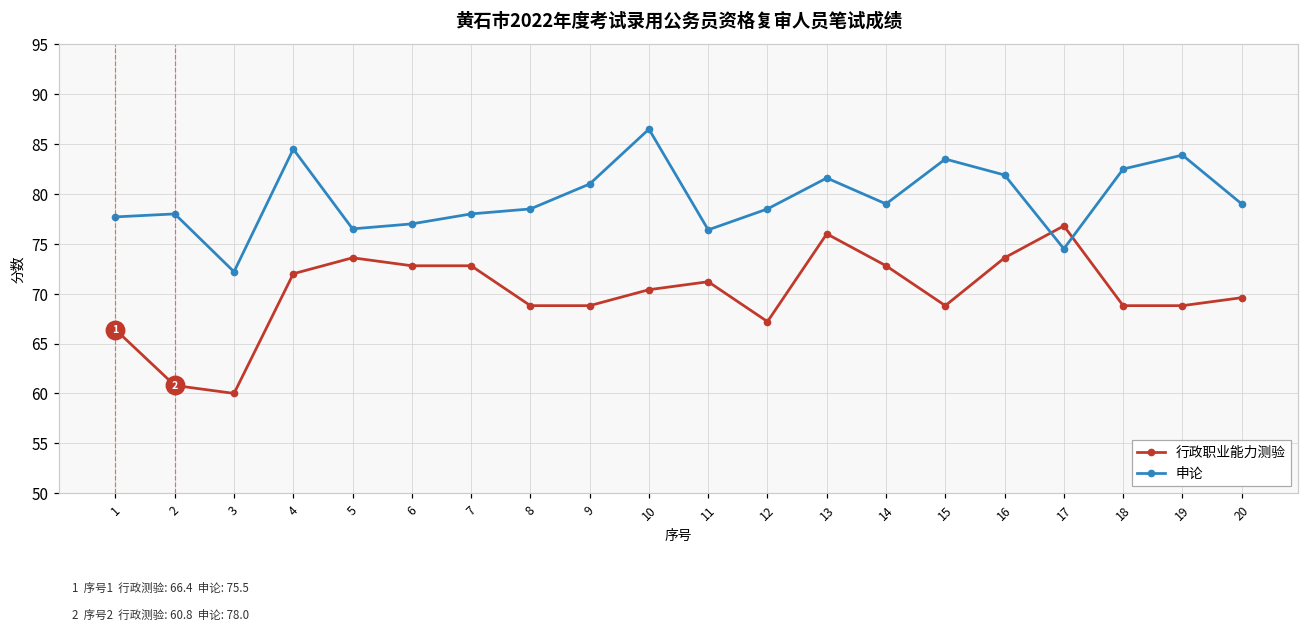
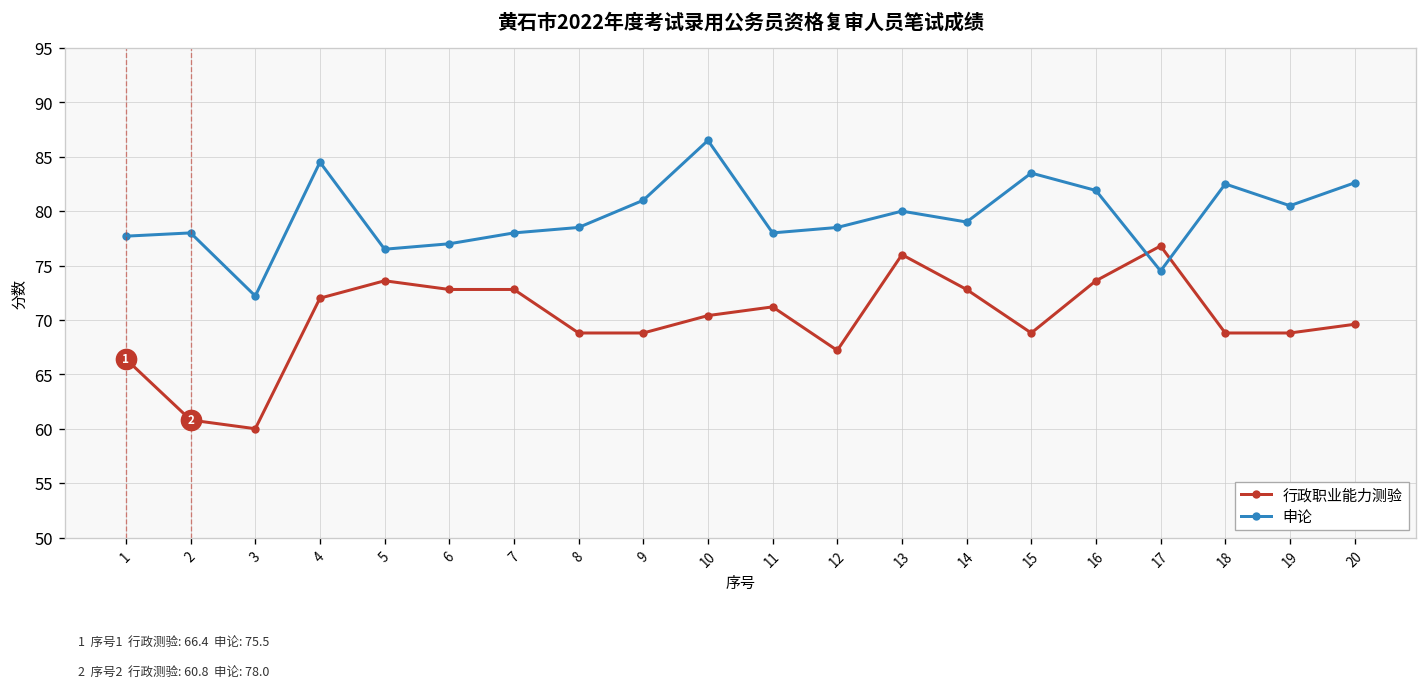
申论, 11: 76 -> 78
申论, 13: 82 -> 80
申论, 19: 84 -> 81
申论, 20: 79 -> 83
